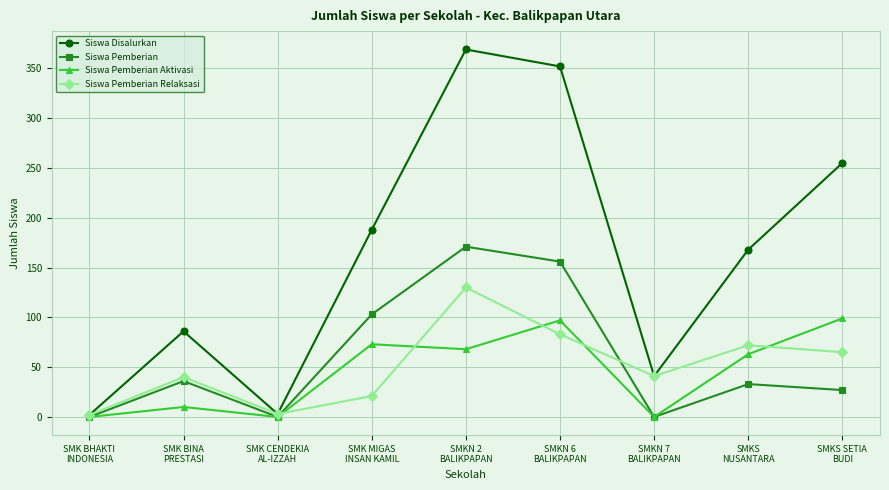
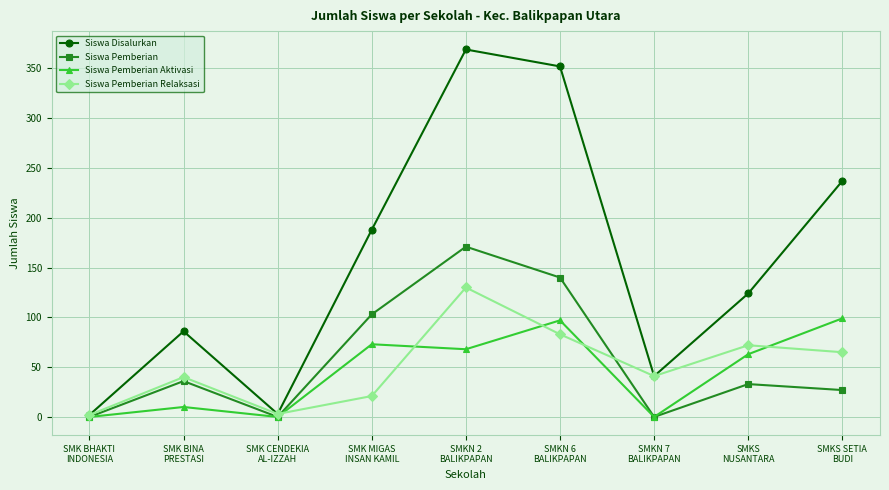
Siswa Pemberian, SMKN 6 BALIKPAPAN: 160 -> 140
Siswa Disalurkan, SMKS NUSANTARA: 170 -> 120
Siswa Disalurkan, SMKS SETIA BUDI: 260 -> 240
